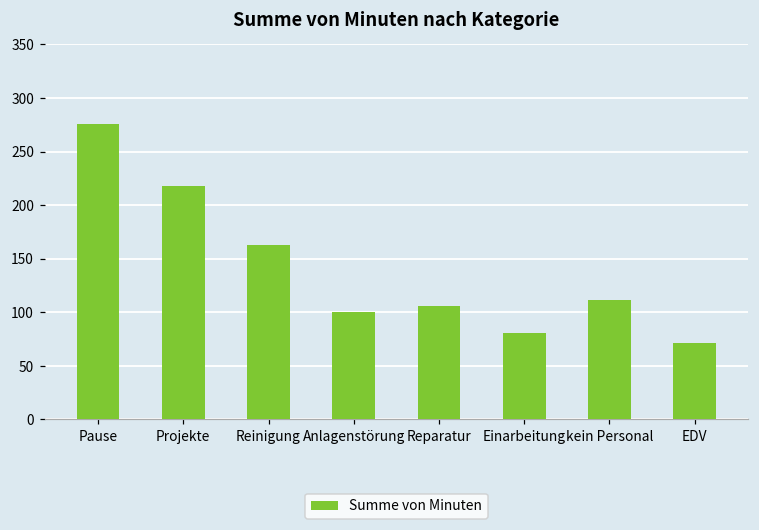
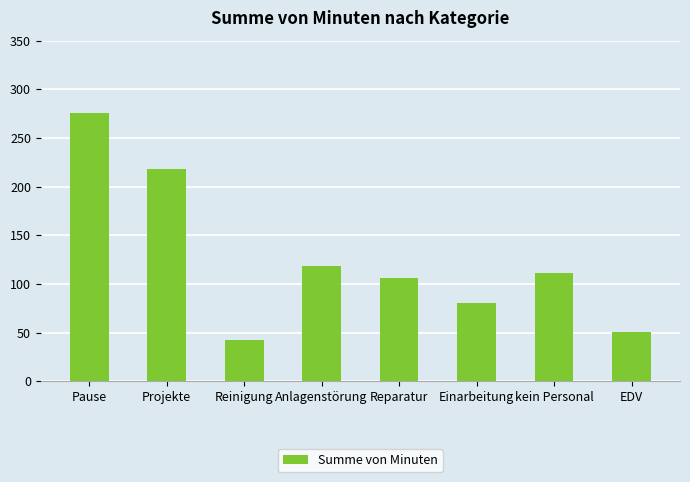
Reinigung: 160 -> 40
Anlagenstörung: 100 -> 120
EDV: 70 -> 50
